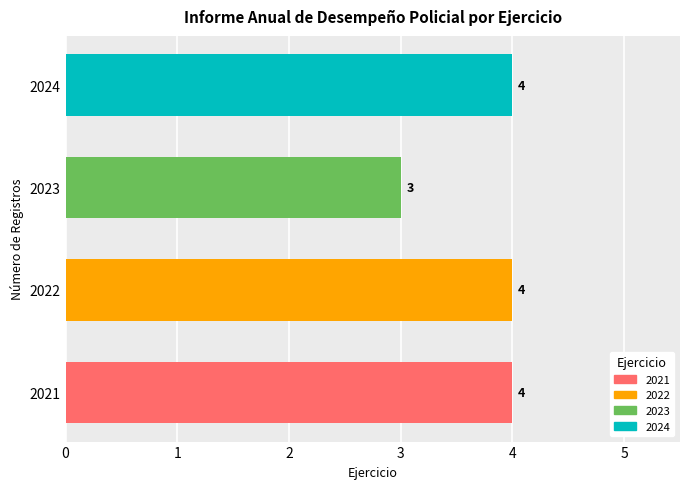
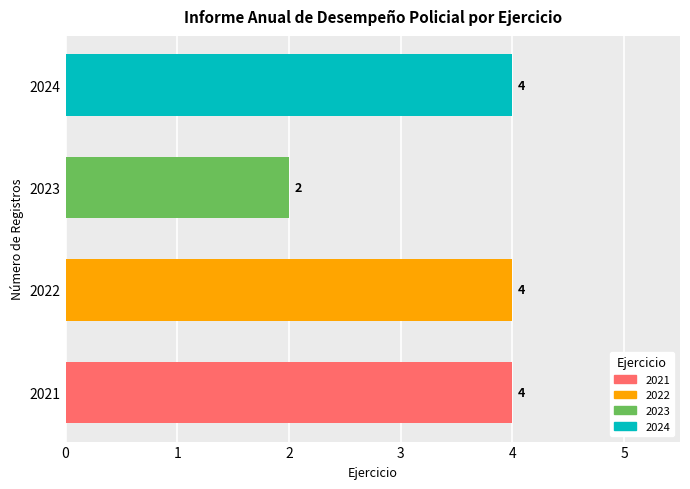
2023: 3 -> 2
